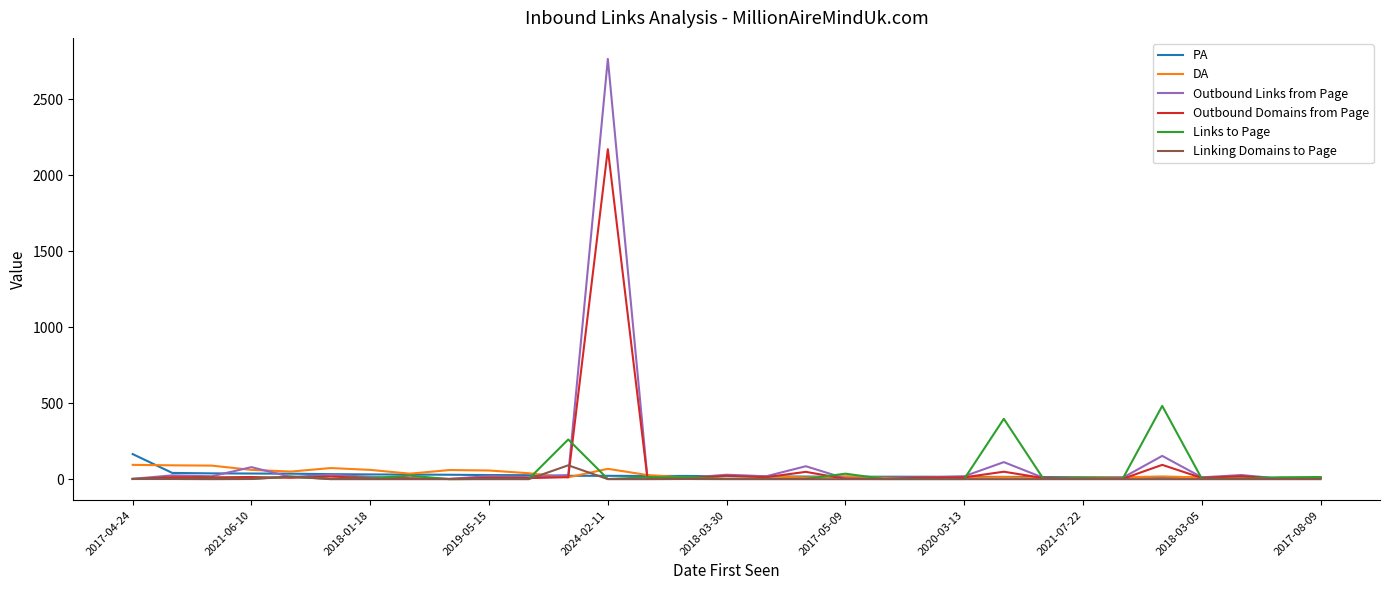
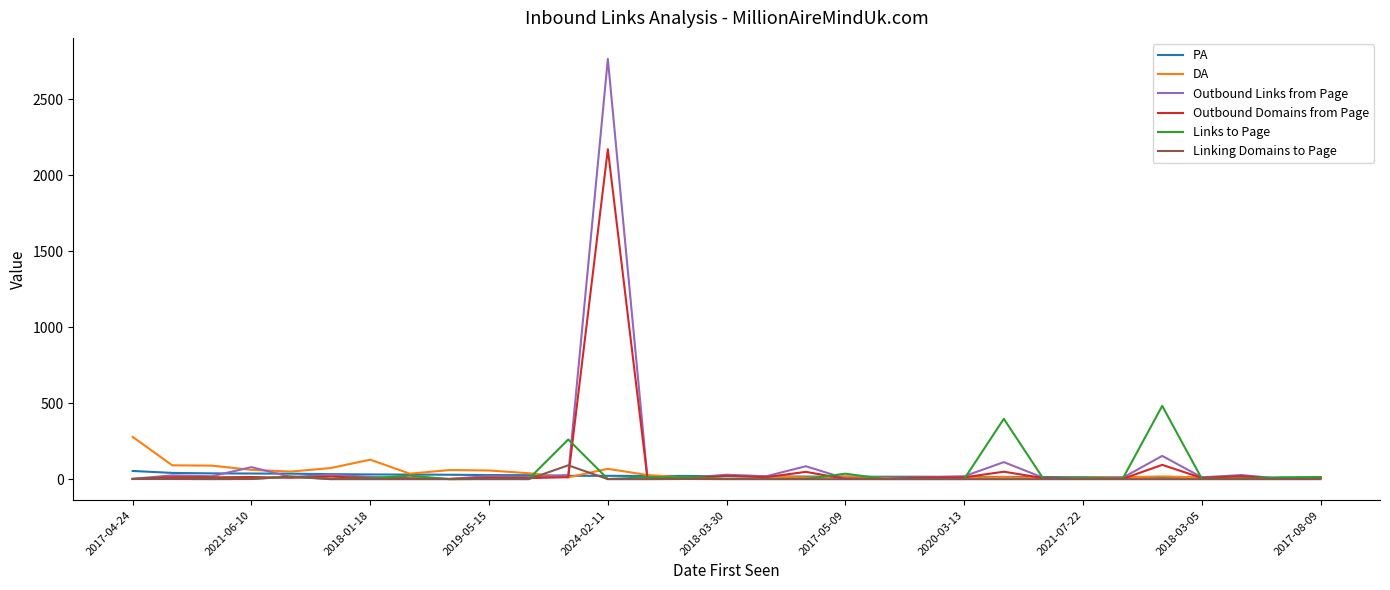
PA, 2017-04-24: 170 -> 50
DA, 2017-04-24: 90 -> 280
DA, 2018-01-18: 60 -> 130
